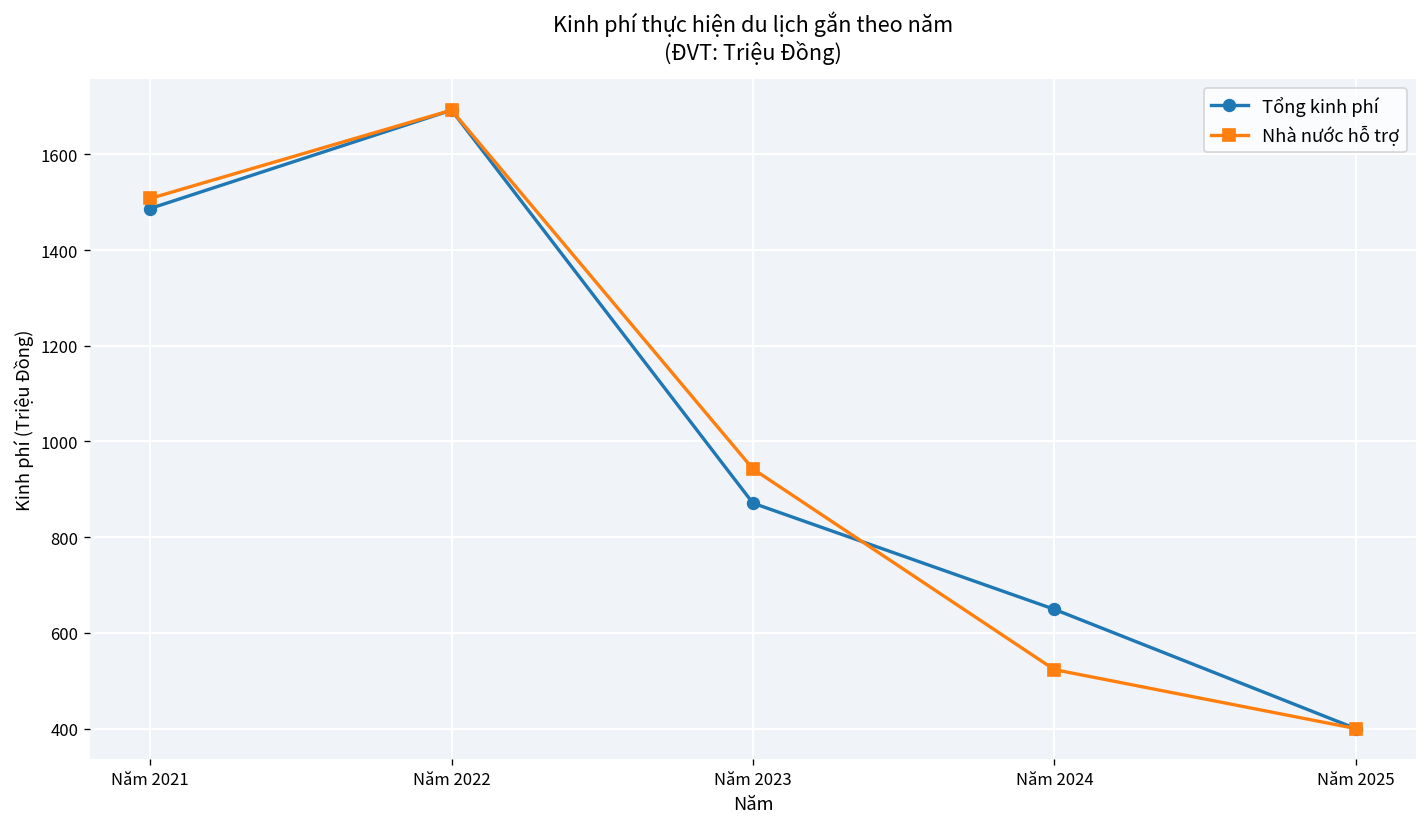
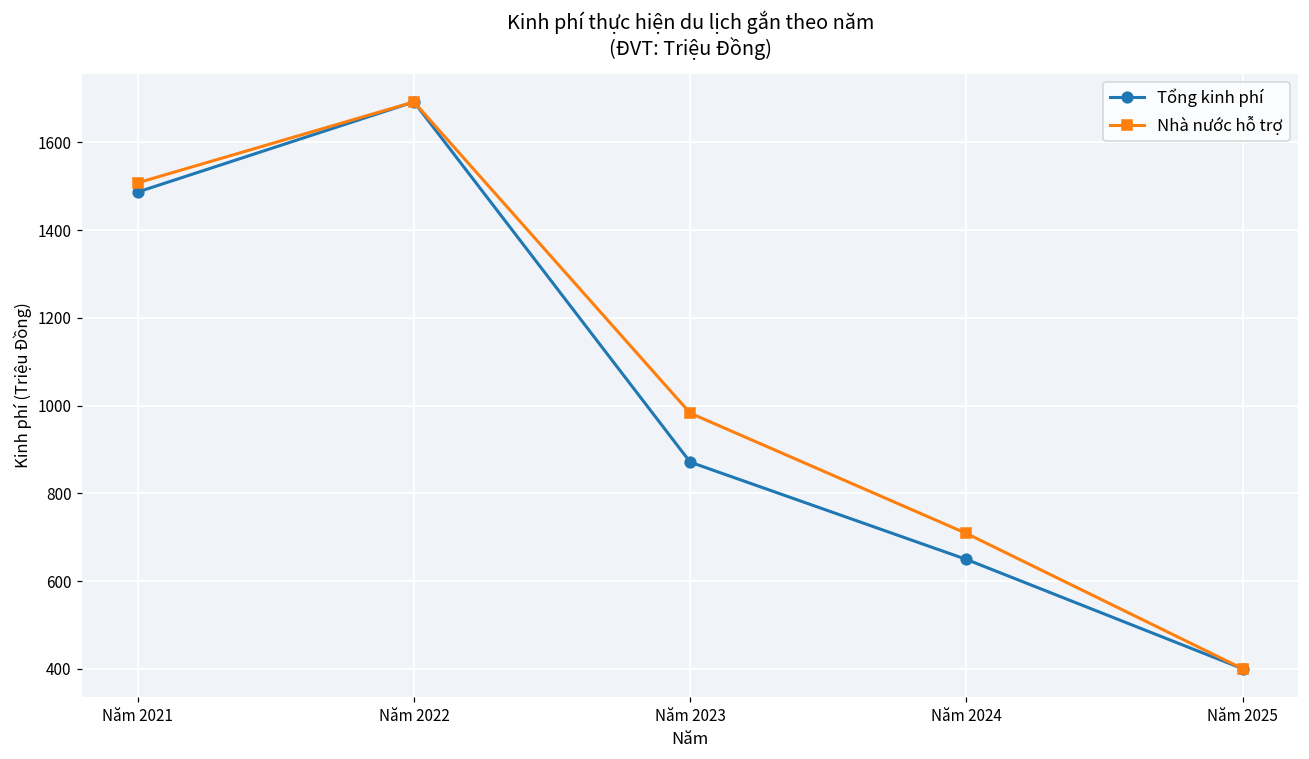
Nhà nước hỗ trợ, Năm 2023: 940 -> 980
Nhà nước hỗ trợ, Năm 2024: 520 -> 710
